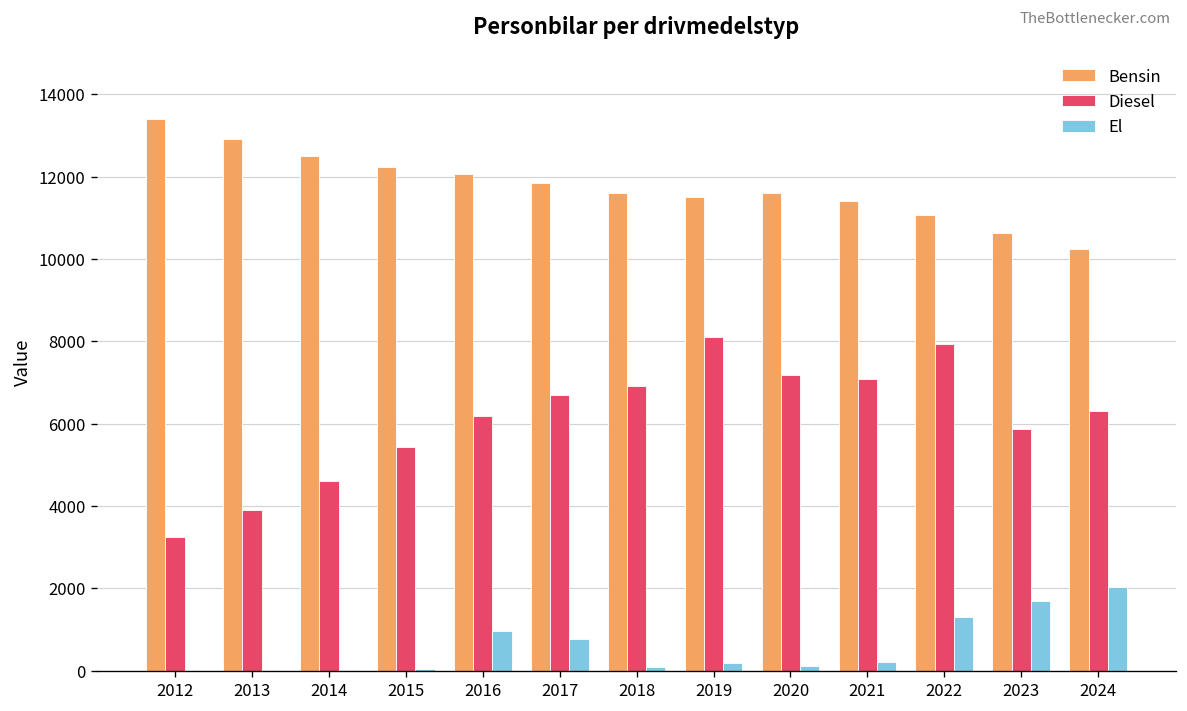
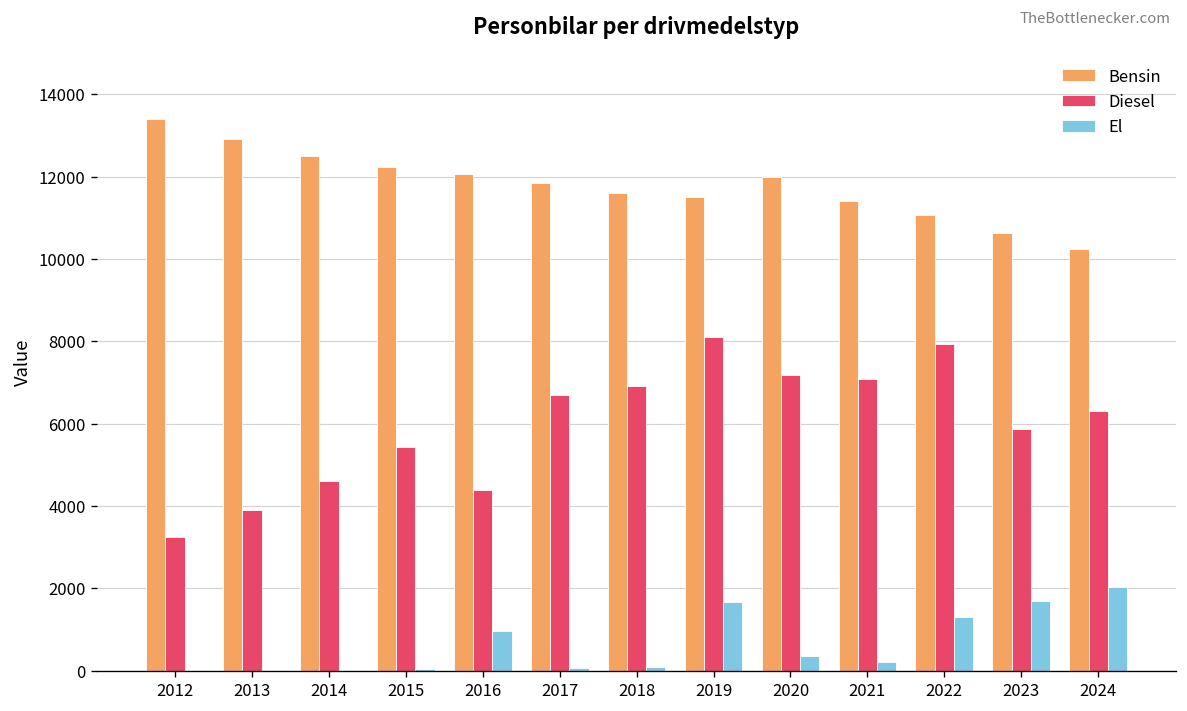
Diesel, 2016: 6200 -> 4400
El, 2017: 800 -> 100
El, 2019: 200 -> 1700
Bensin, 2020: 11600 -> 12000
El, 2020: 100 -> 400
